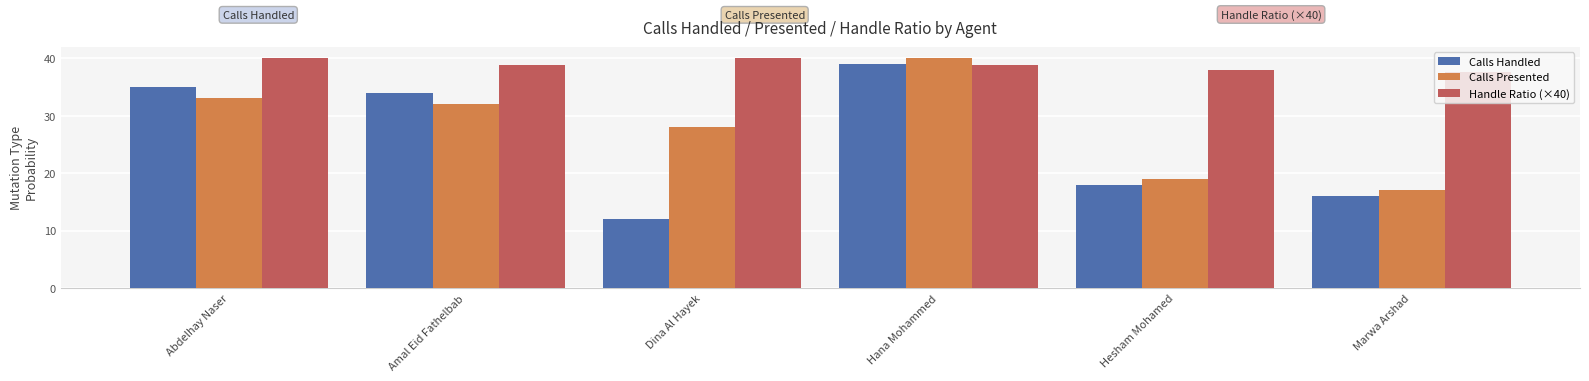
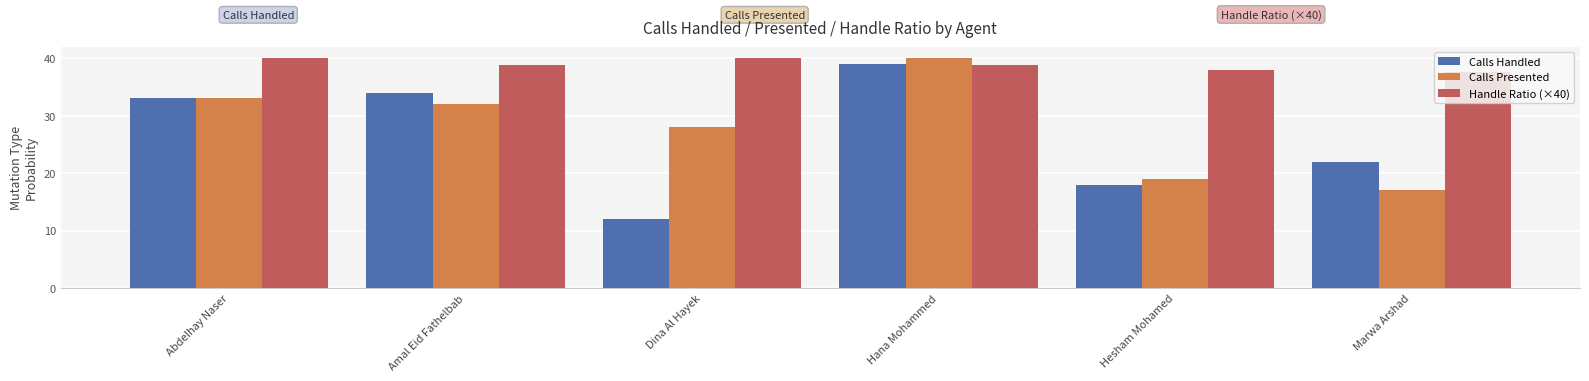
Calls Handled, Abdelhay Naser: 35 -> 33
Calls Handled, Marwa Arshad: 16 -> 22
